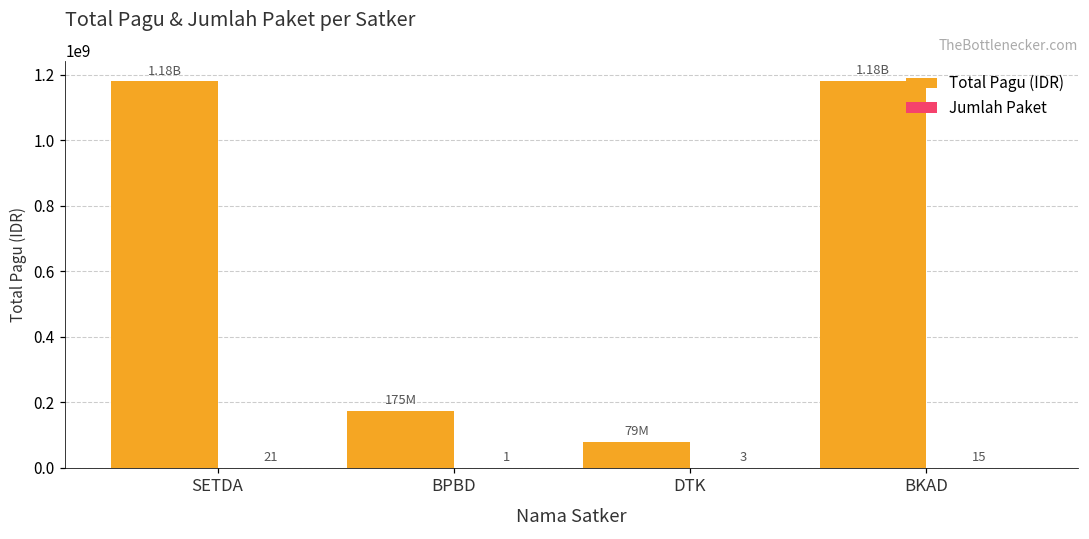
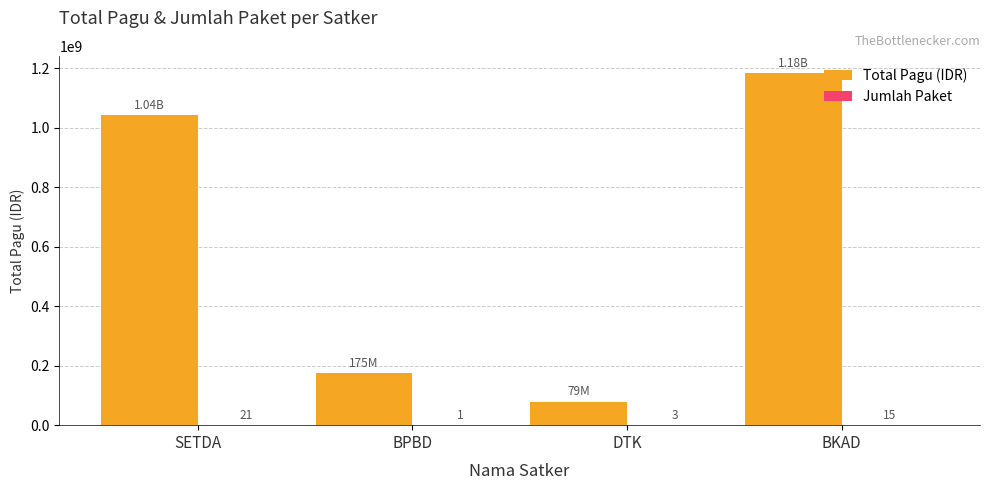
Total Pagu (IDR), SETDA: 1.18B -> 1.04B
